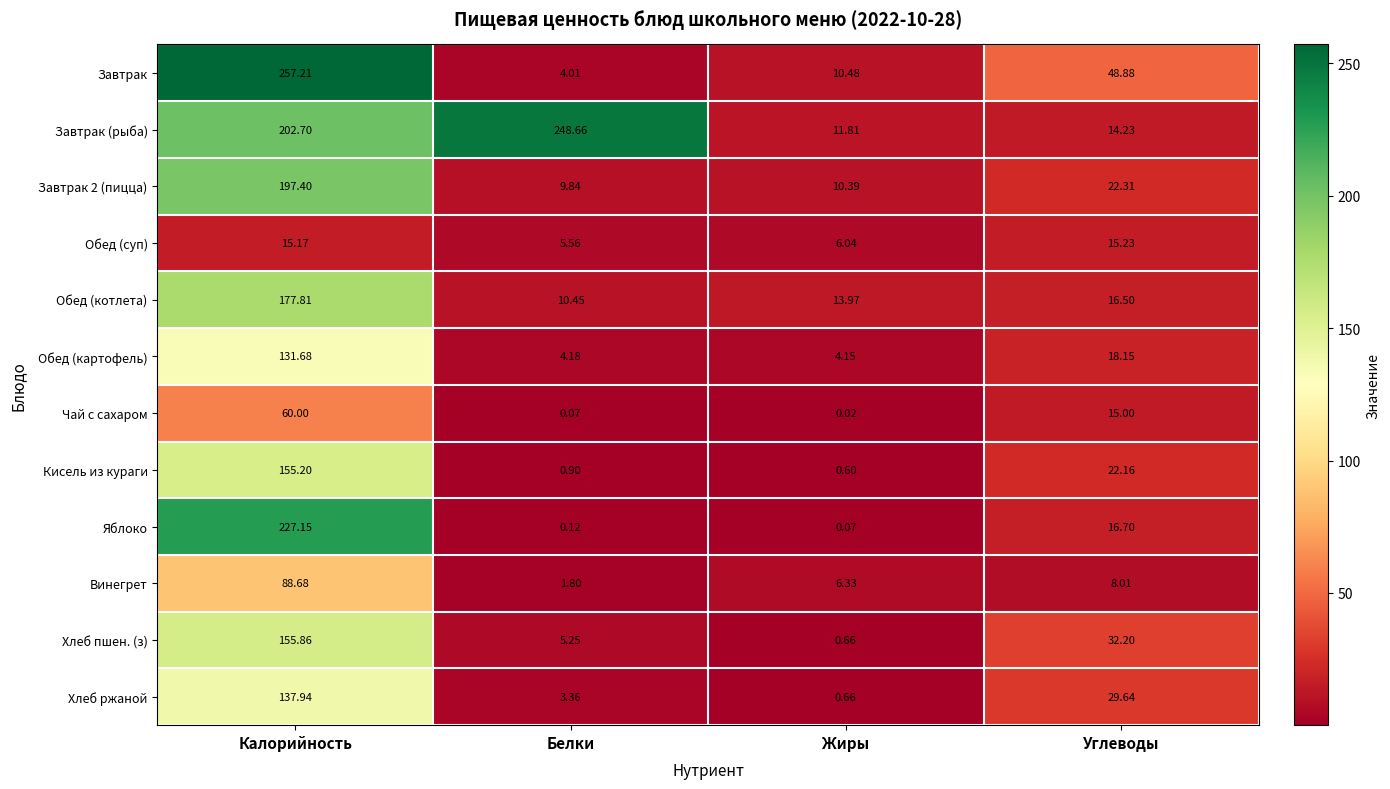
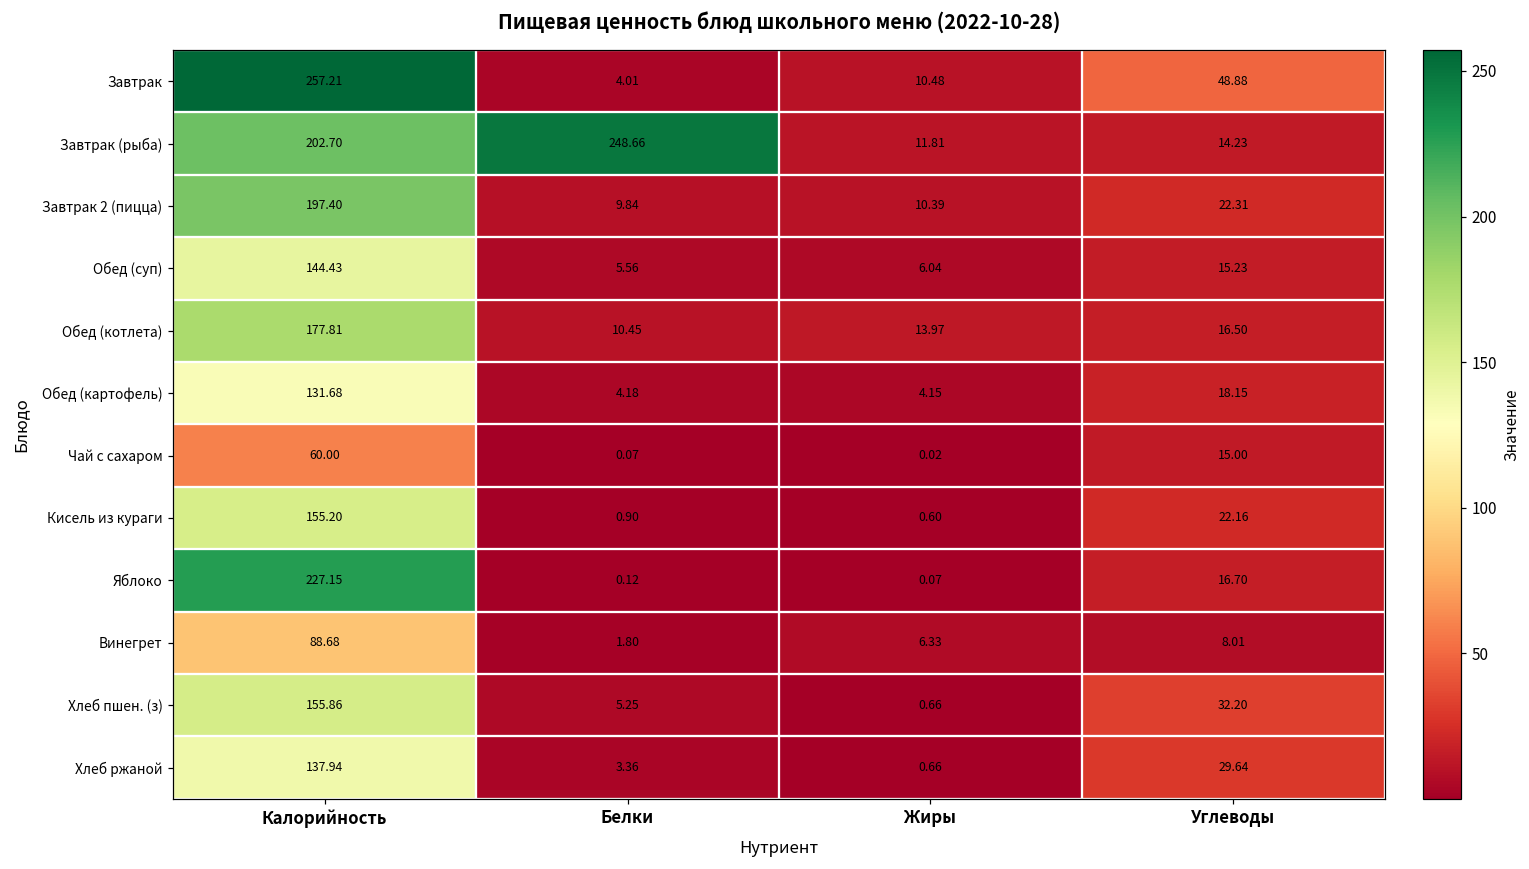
Обед (суп), Калорийность: 15.17 -> 144.43
